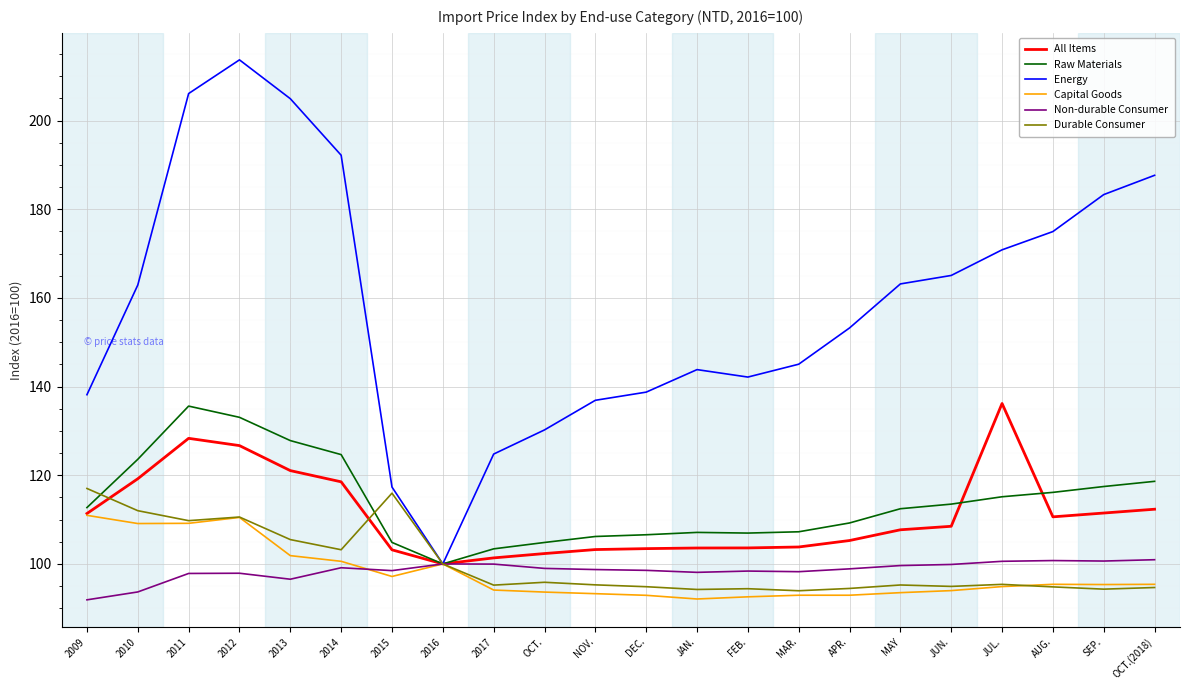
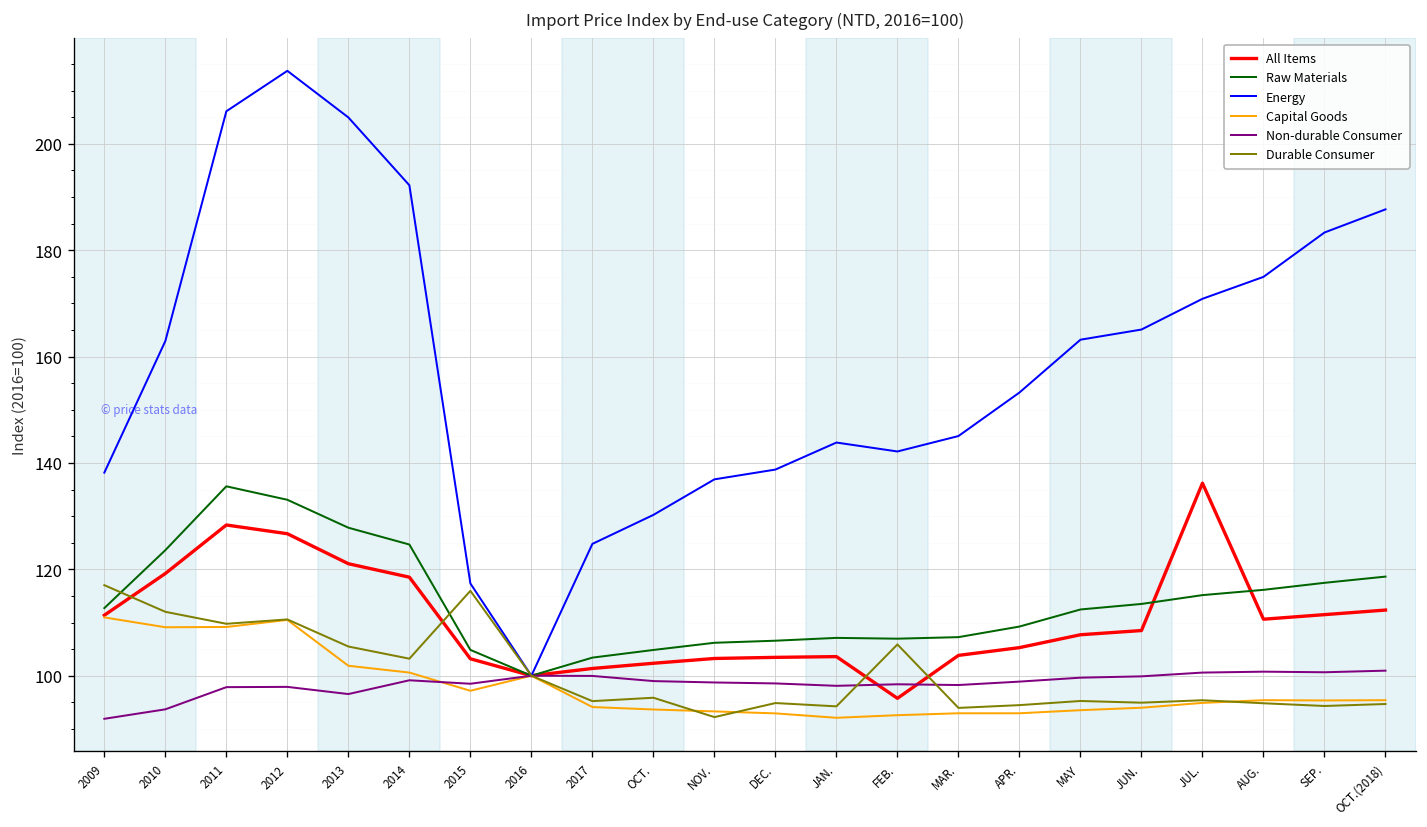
Durable Consumer, NOV.: 95 -> 92
All Items, FEB.: 104 -> 96
Durable Consumer, FEB.: 94 -> 106
